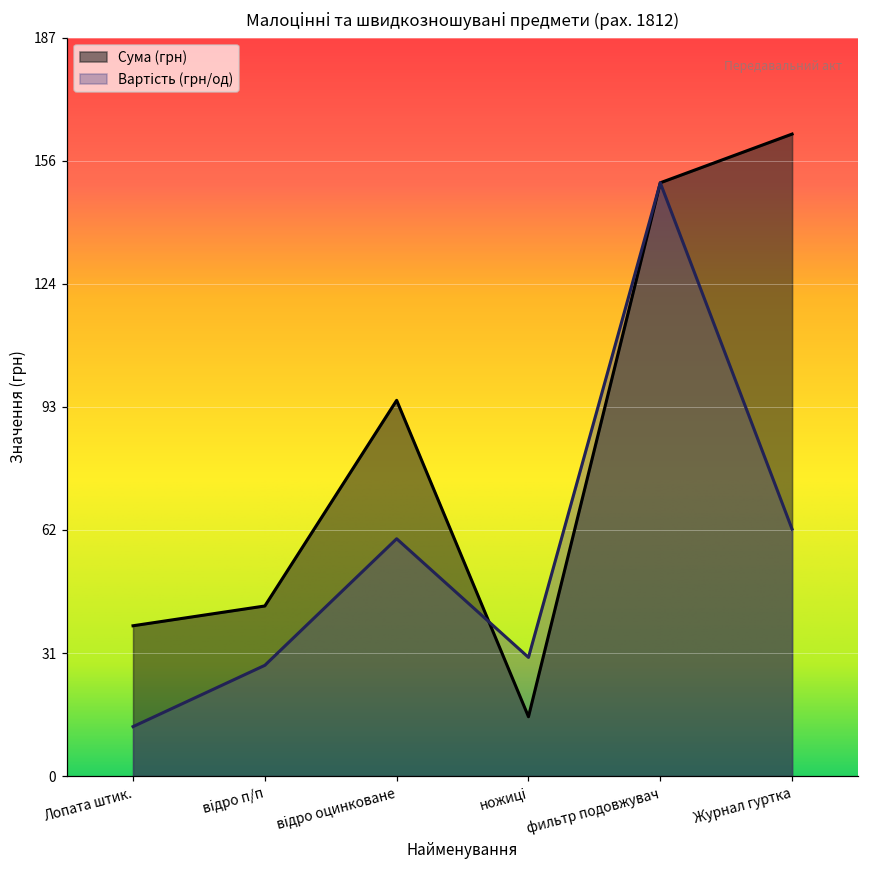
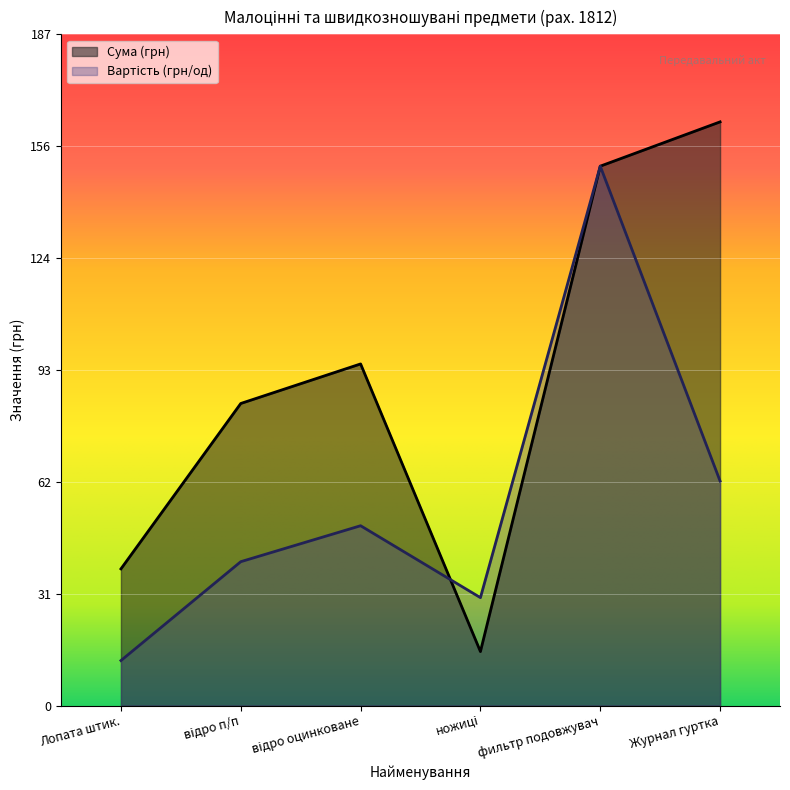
Сума (грн), відро п/п: 43 -> 84
Вартість (грн/од), відро п/п: 28 -> 40
Вартість (грн/од), відро оцинковане: 60 -> 50
